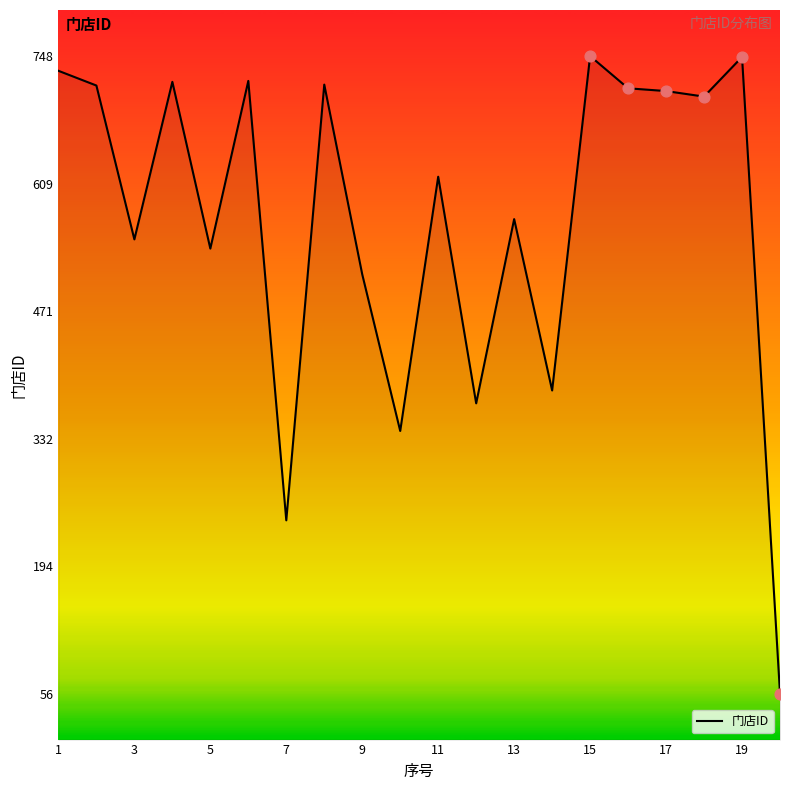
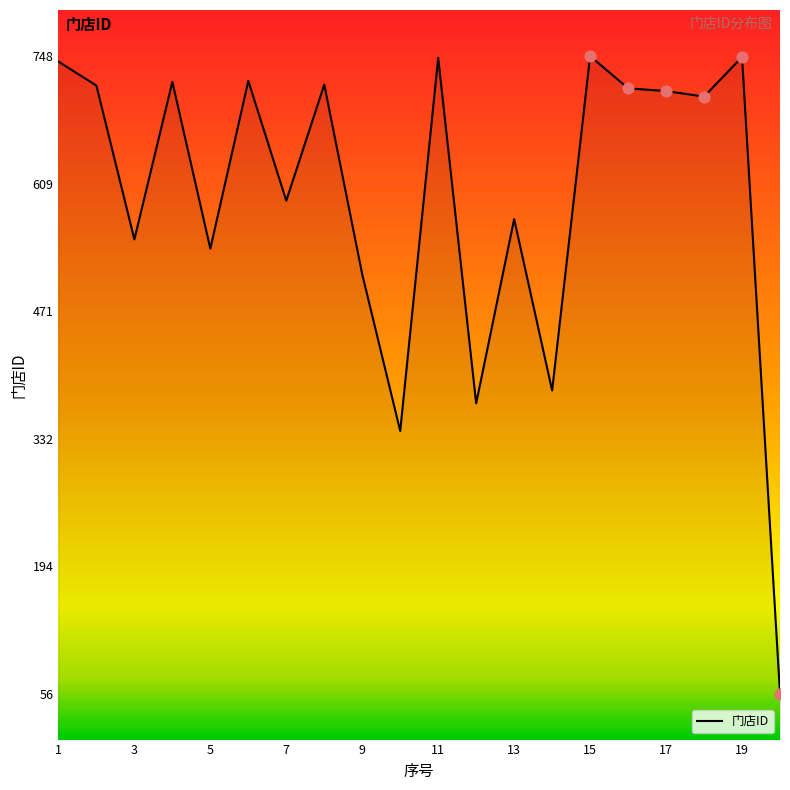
门店ID, 1: 730 -> 740
门店ID, 7: 240 -> 590
门店ID, 11: 620 -> 750
